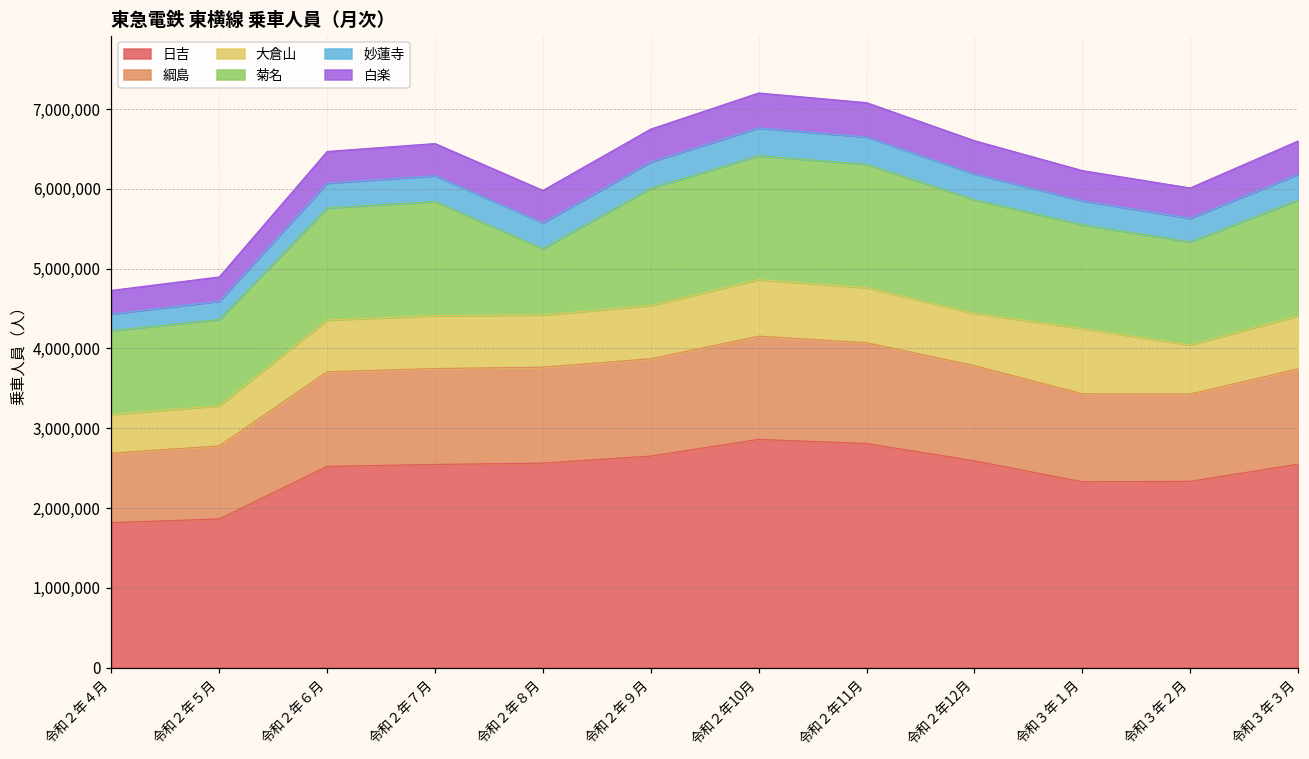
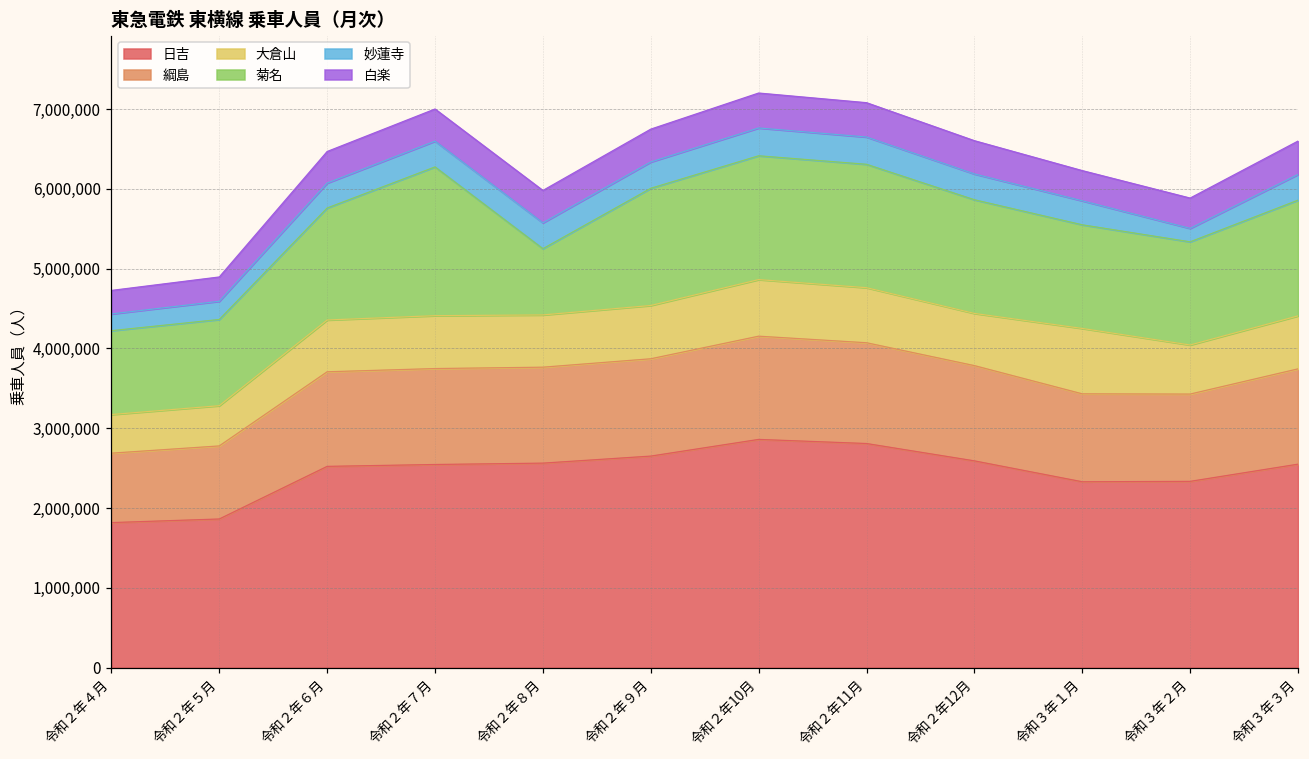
菊名, 令和２年７月: 1,400,000 -> 1,900,000
妙蓮寺, 令和３年２月: 300,000 -> 200,000
